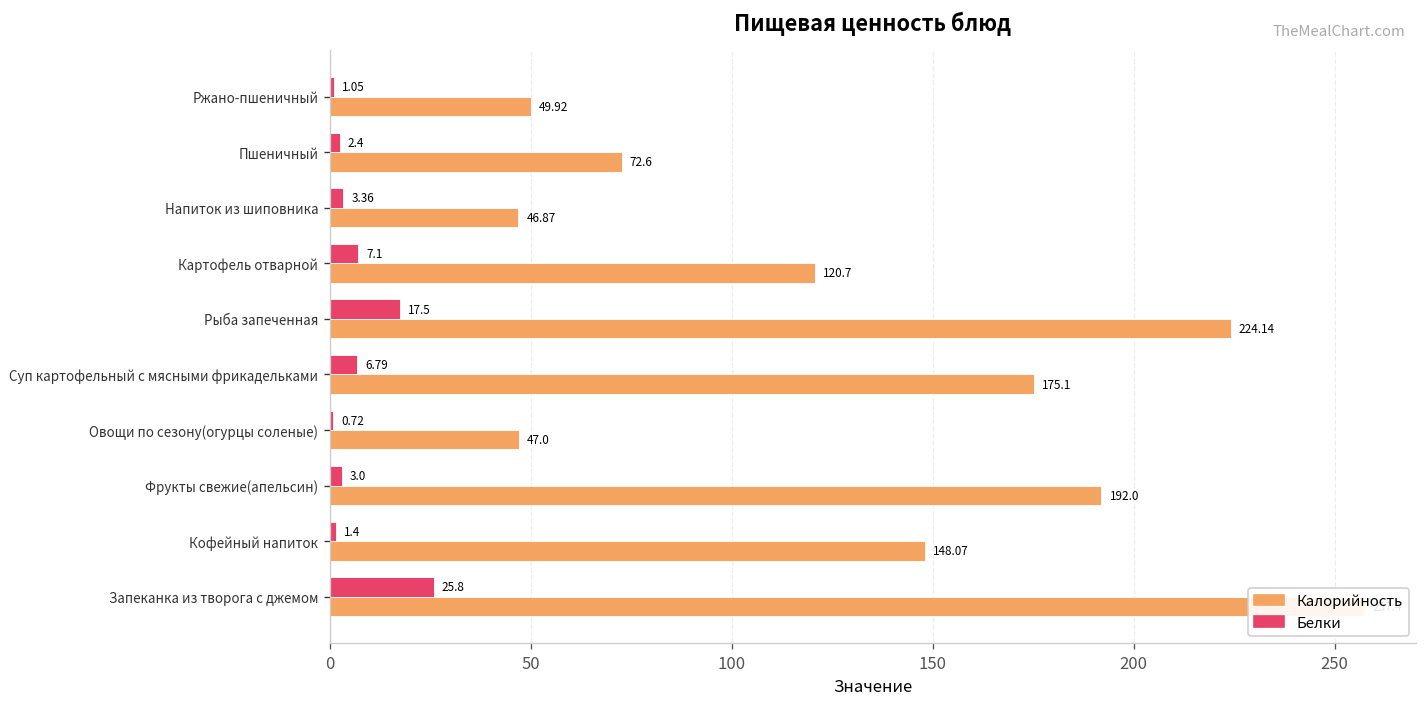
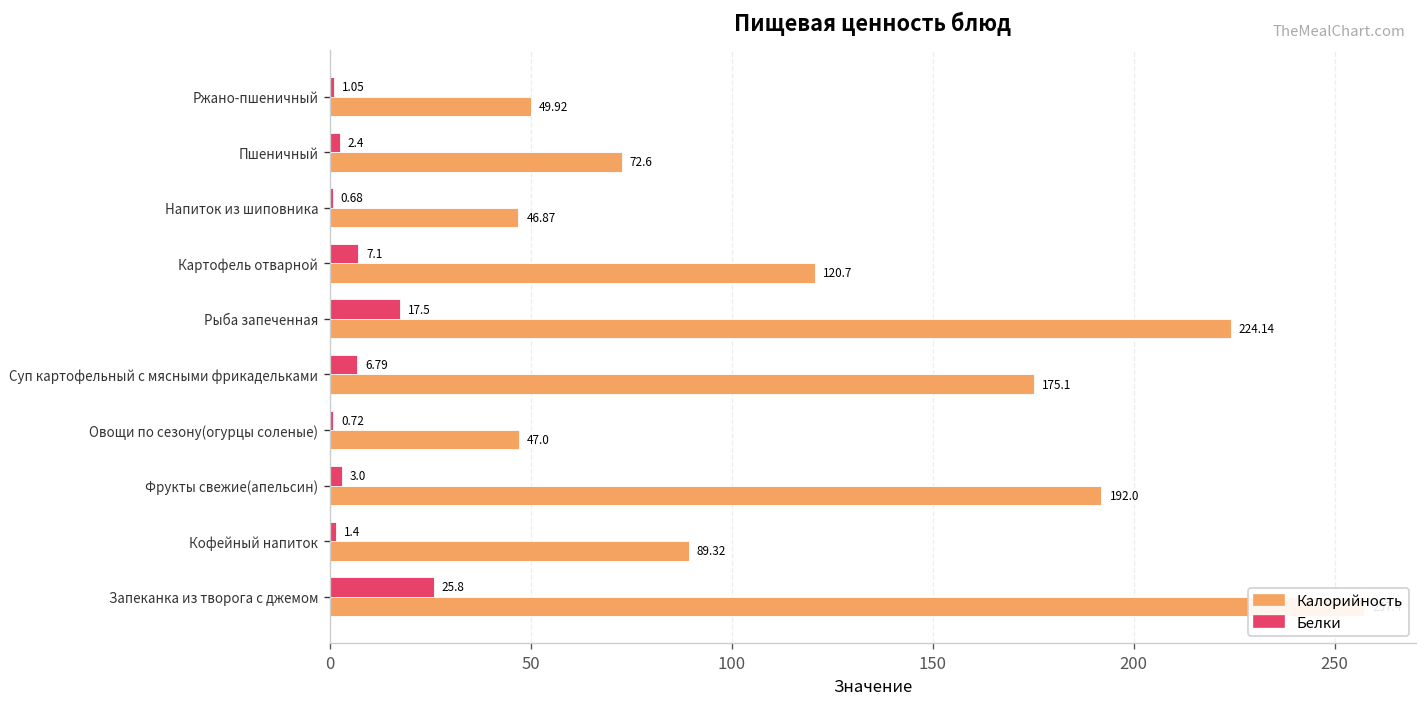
Белки, Напиток из шиповника: 3.36 -> 0.68
Калорийность, Кофейный напиток: 148.07 -> 89.32
